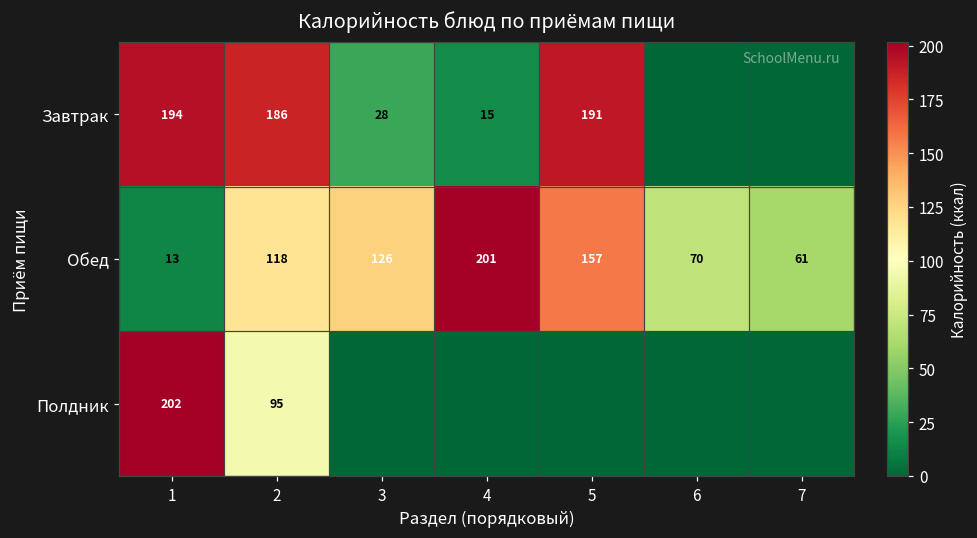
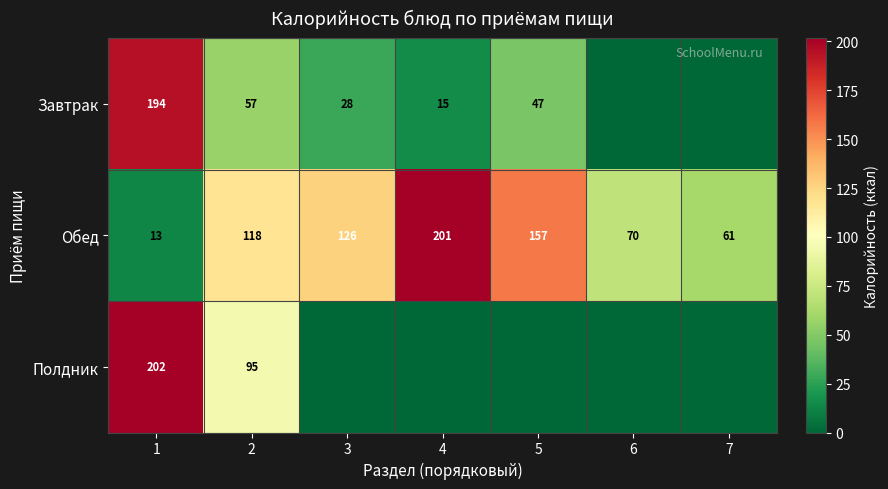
Завтрак, 2: 186 -> 57
Завтрак, 5: 191 -> 47
